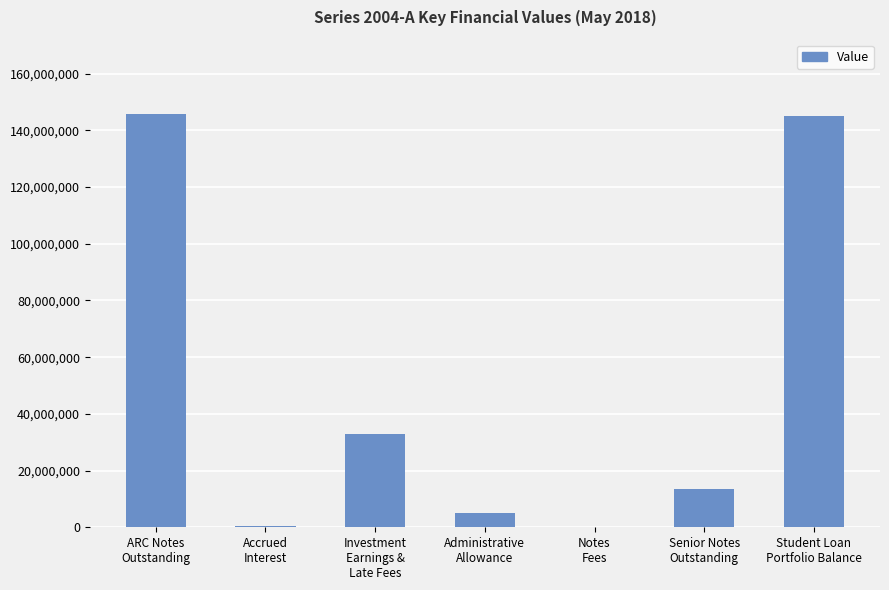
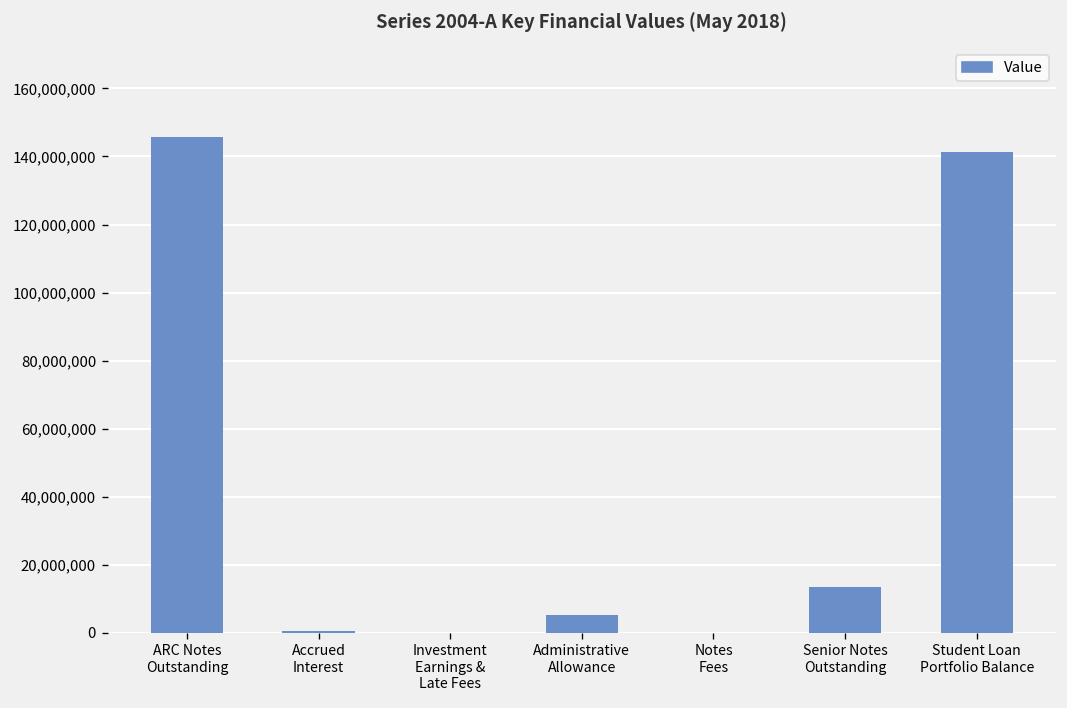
Investment Earnings & Late Fees: 33,000,000 -> 0
Student Loan Portfolio Balance: 145,000,000 -> 141,000,000
